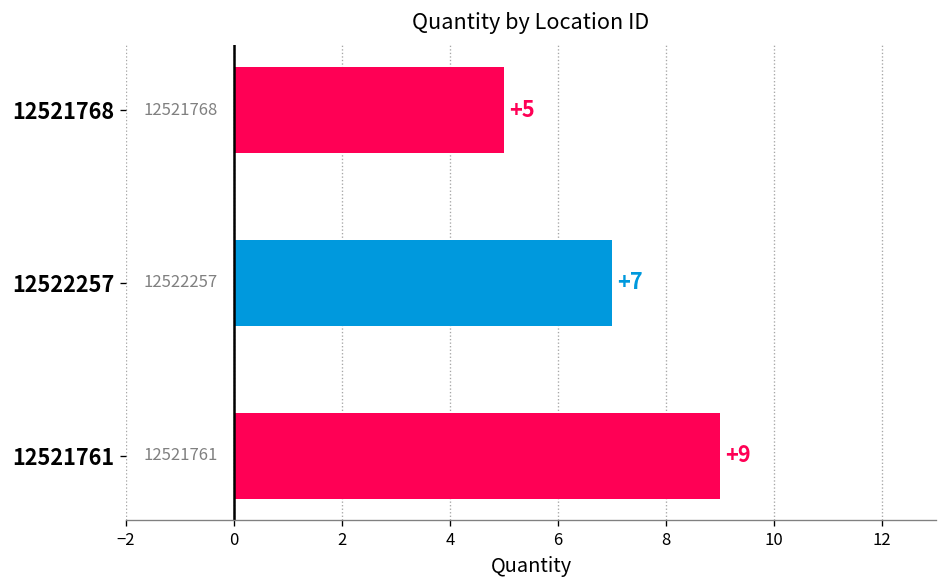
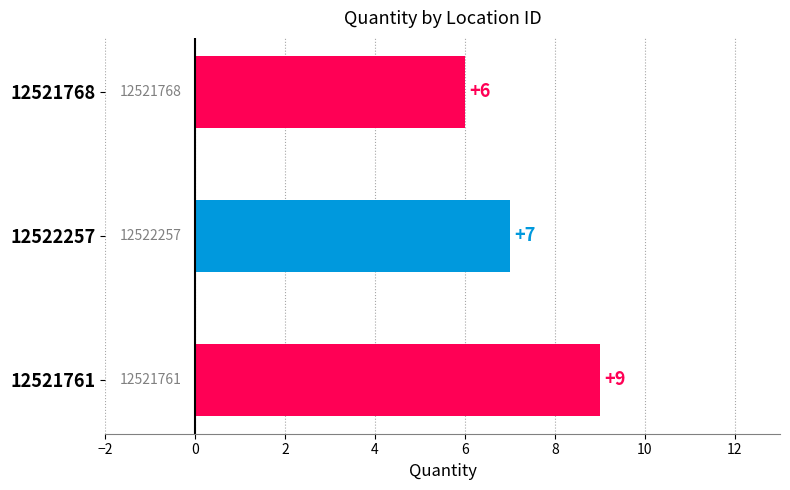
12521768: +5 -> +6
